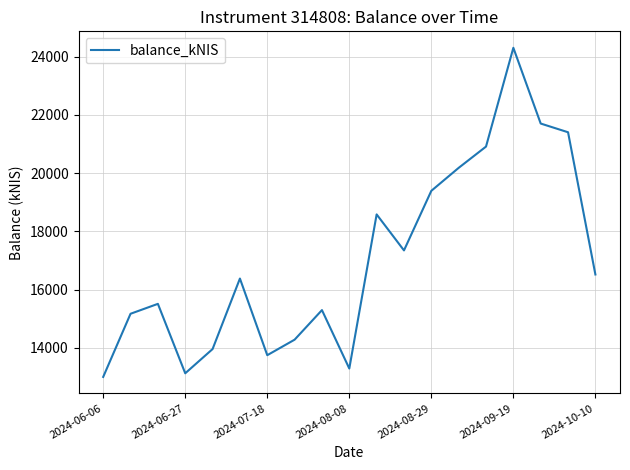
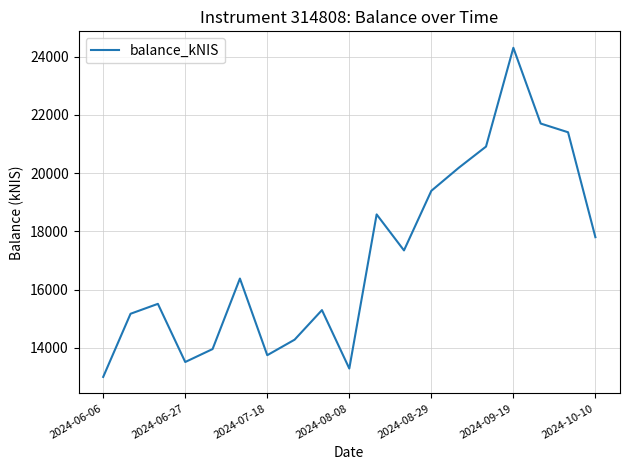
2024-06-27: 13100 -> 13500
2024-10-10: 16500 -> 17800
